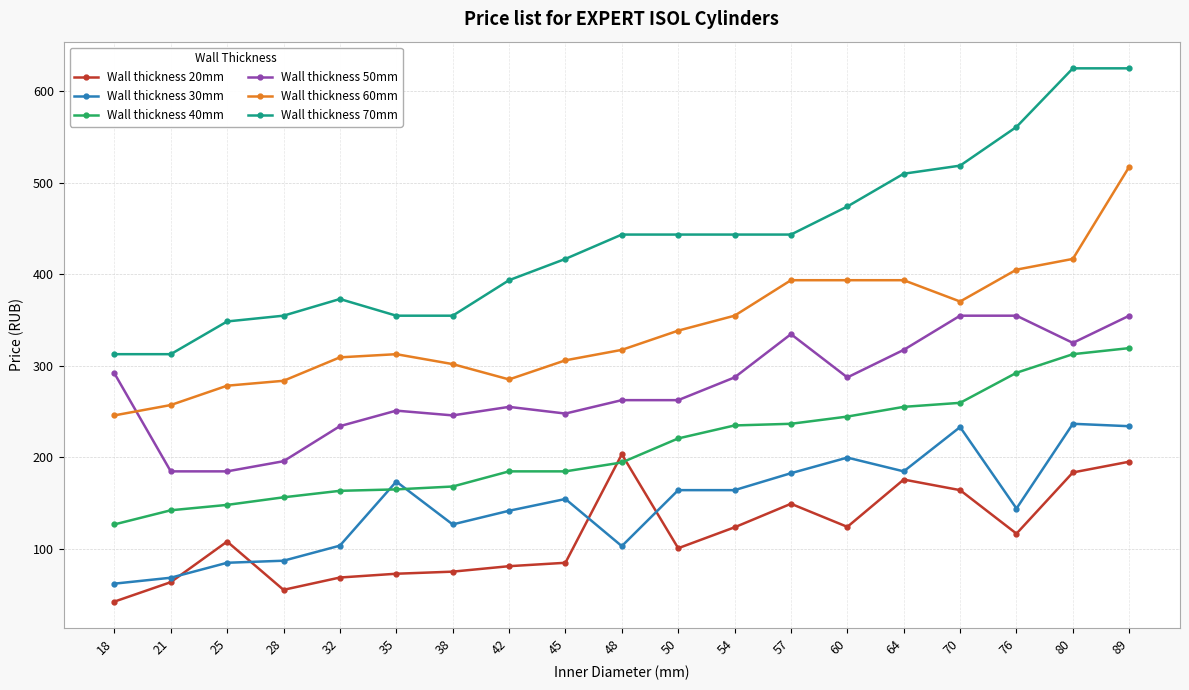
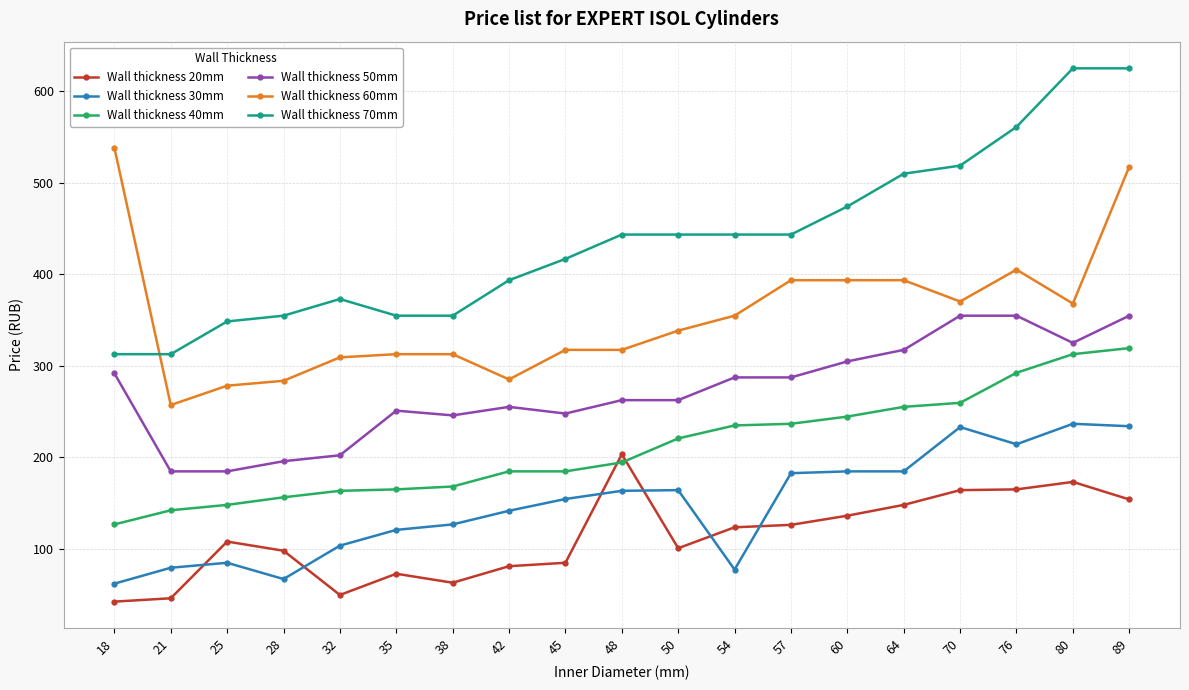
Wall thickness 60mm, 18: 250 -> 540
Wall thickness 20mm, 21: 60 -> 50
Wall thickness 30mm, 21: 70 -> 80
Wall thickness 20mm, 28: 50 -> 100
Wall thickness 30mm, 28: 90 -> 70
Wall thickness 20mm, 32: 70 -> 50
Wall thickness 50mm, 32: 230 -> 200
Wall thickness 30mm, 35: 170 -> 120
Wall thickness 20mm, 38: 70 -> 60
Wall thickness 60mm, 38: 300 -> 310
Wall thickness 60mm, 45: 310 -> 320
Wall thickness 30mm, 48: 100 -> 160
Wall thickness 30mm, 54: 160 -> 80
Wall thickness 20mm, 57: 150 -> 130
Wall thickness 50mm, 57: 330 -> 290
Wall thickness 20mm, 60: 120 -> 140
Wall thickness 30mm, 60: 200 -> 180
Wall thickness 50mm, 60: 290 -> 300
Wall thickness 20mm, 64: 180 -> 150
Wall thickness 20mm, 76: 120 -> 160
Wall thickness 30mm, 76: 140 -> 210
Wall thickness 20mm, 80: 180 -> 170
Wall thickness 60mm, 80: 420 -> 370
Wall thickness 20mm, 89: 190 -> 150
